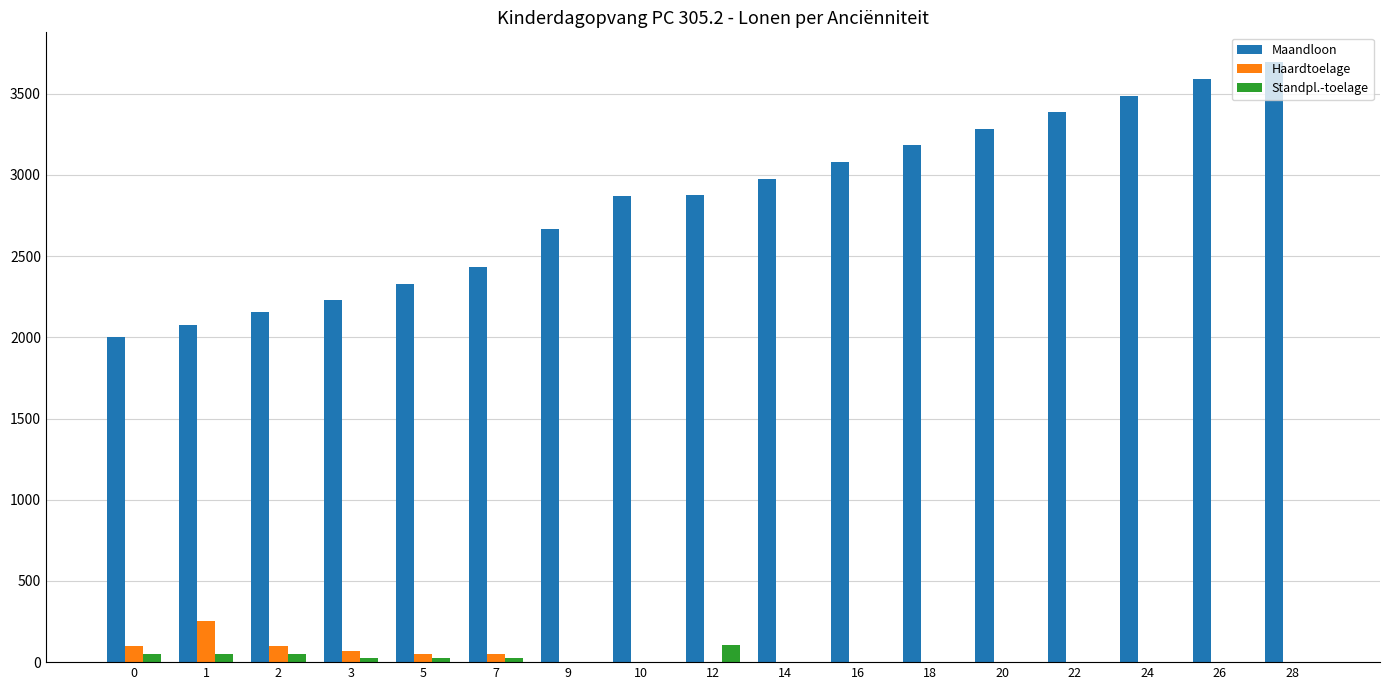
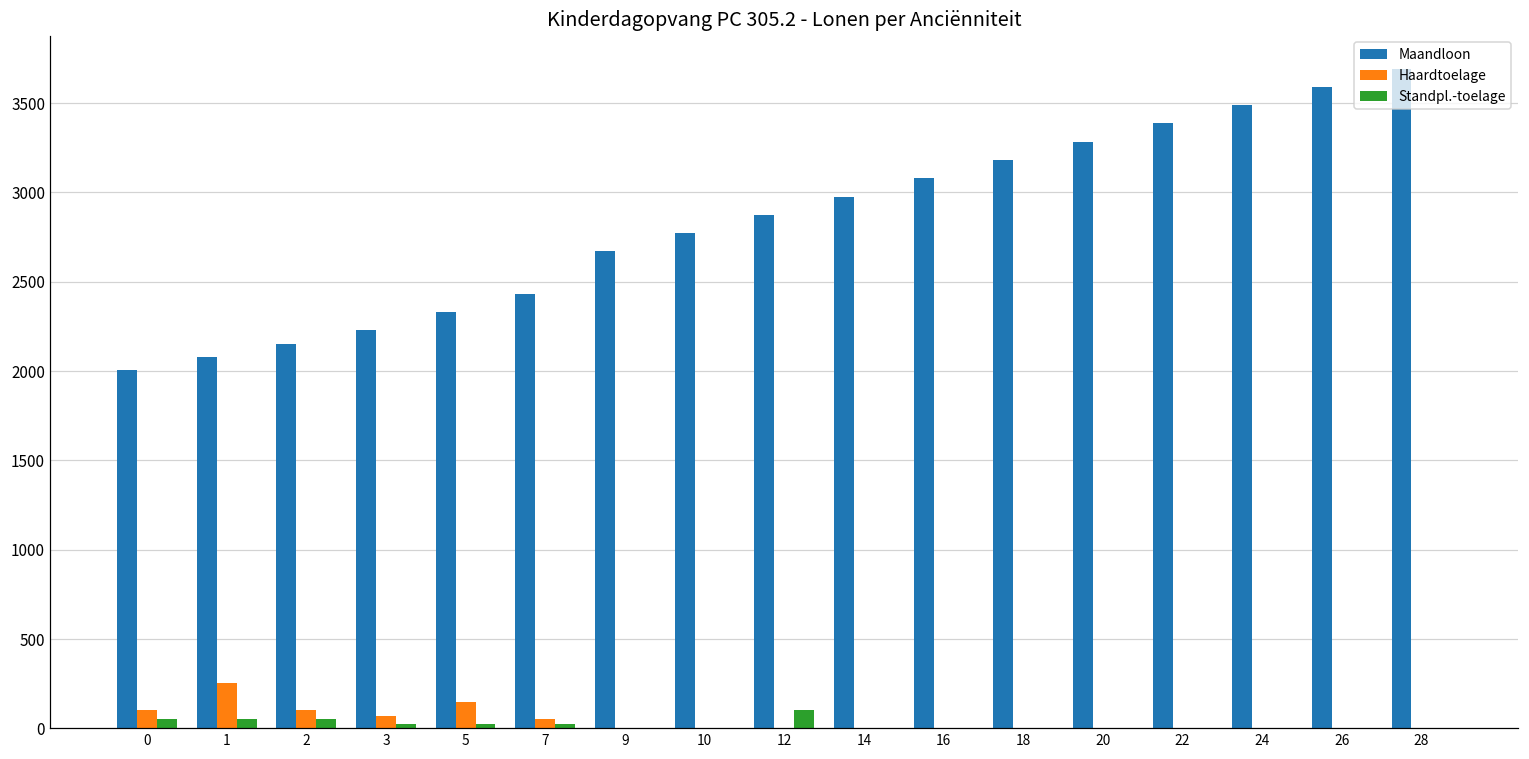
Haardtoelage, 5: 50 -> 150
Maandloon, 10: 2870 -> 2770
